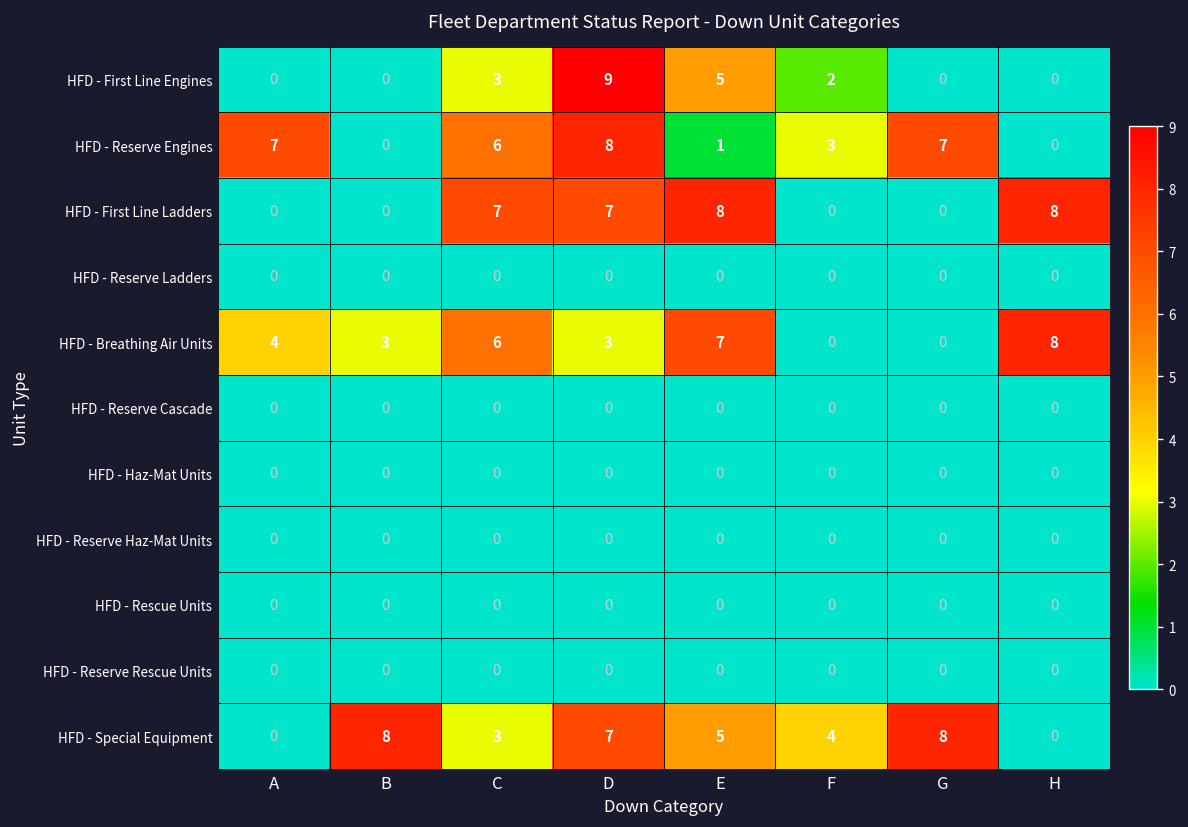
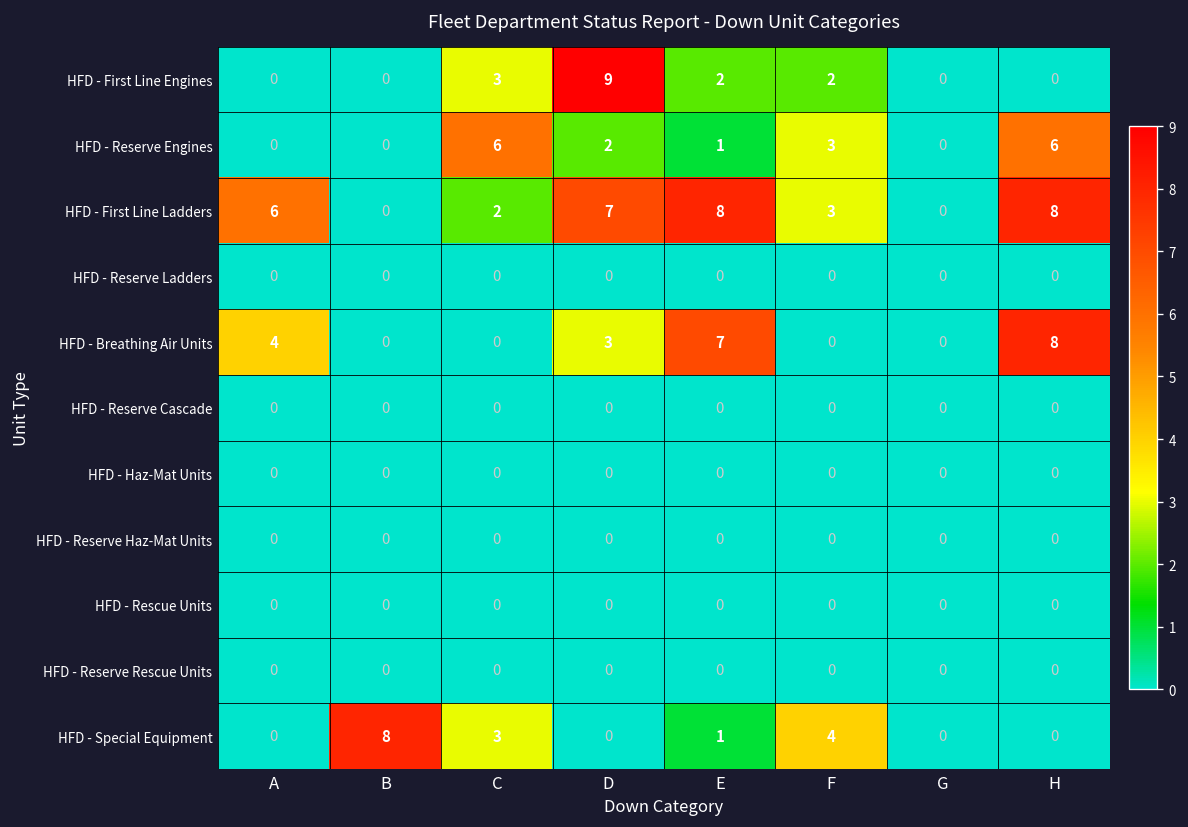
HFD - First Line Engines, E: 5 -> 2
HFD - Reserve Engines, A: 7 -> 0
HFD - Reserve Engines, D: 8 -> 2
HFD - Reserve Engines, G: 7 -> 0
HFD - Reserve Engines, H: 0 -> 6
HFD - First Line Ladders, A: 0 -> 6
HFD - First Line Ladders, C: 7 -> 2
HFD - First Line Ladders, F: 0 -> 3
HFD - Breathing Air Units, B: 3 -> 0
HFD - Breathing Air Units, C: 6 -> 0
HFD - Special Equipment, D: 7 -> 0
HFD - Special Equipment, E: 5 -> 1
HFD - Special Equipment, G: 8 -> 0
